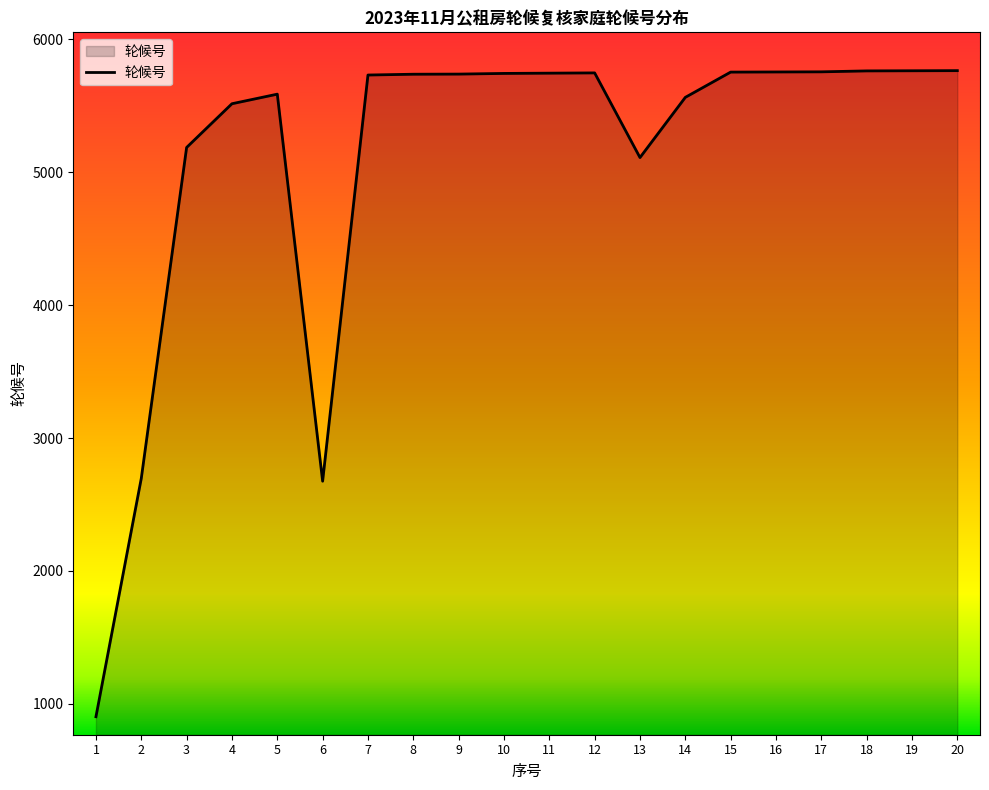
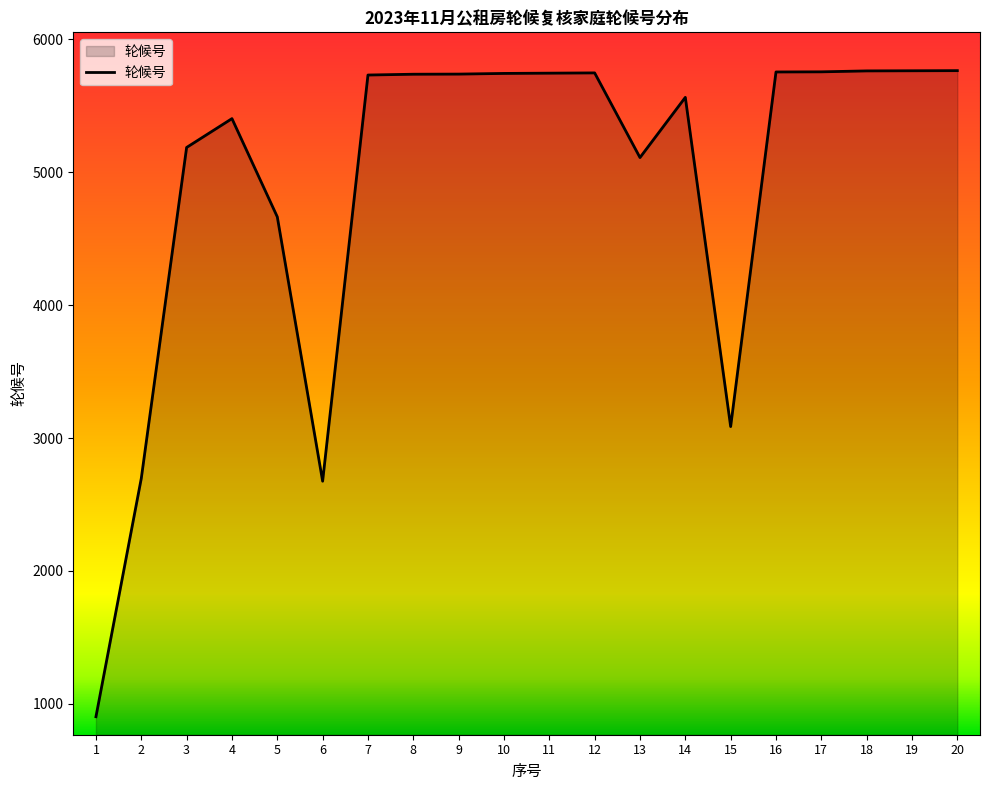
4: 5520 -> 5400
5: 5590 -> 4660
15: 5750 -> 3090
